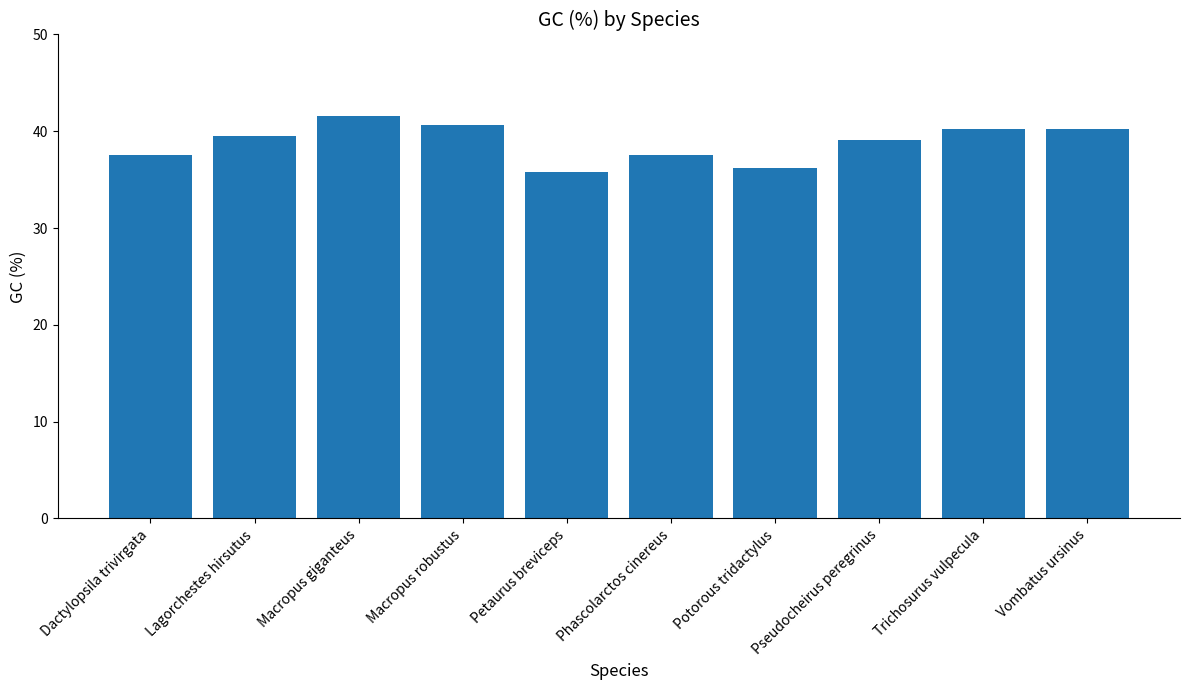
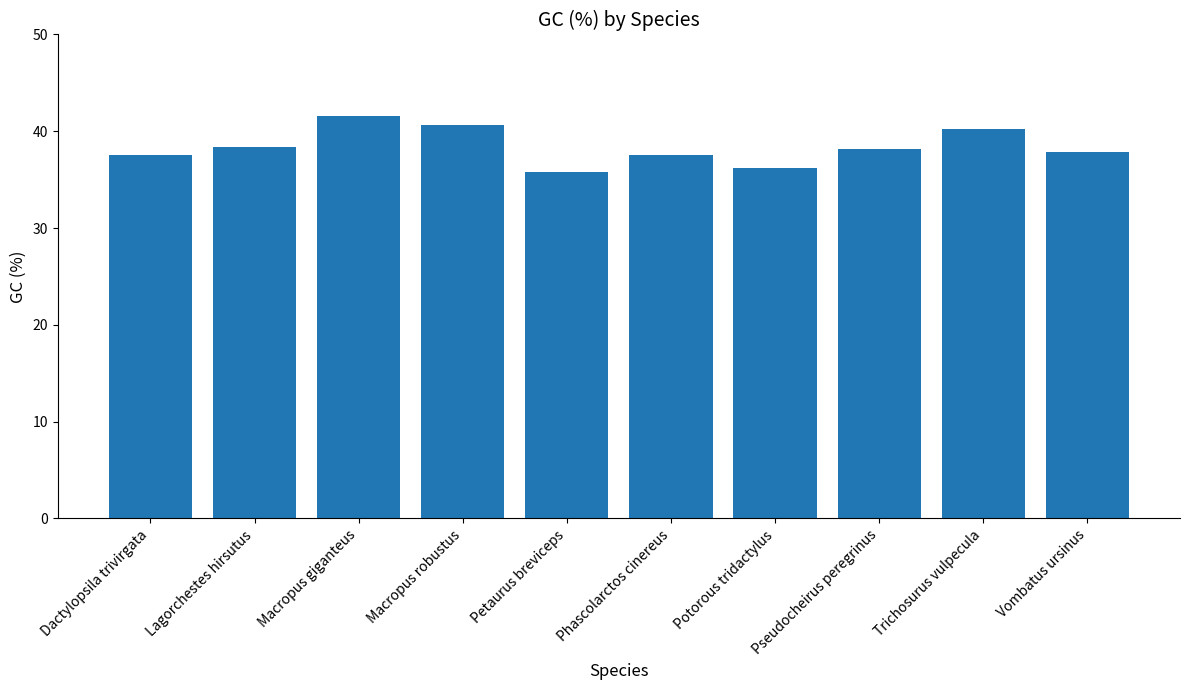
Lagorchestes hirsutus: 40 -> 38
Pseudocheirus peregrinus: 39 -> 38
Vombatus ursinus: 40 -> 38
